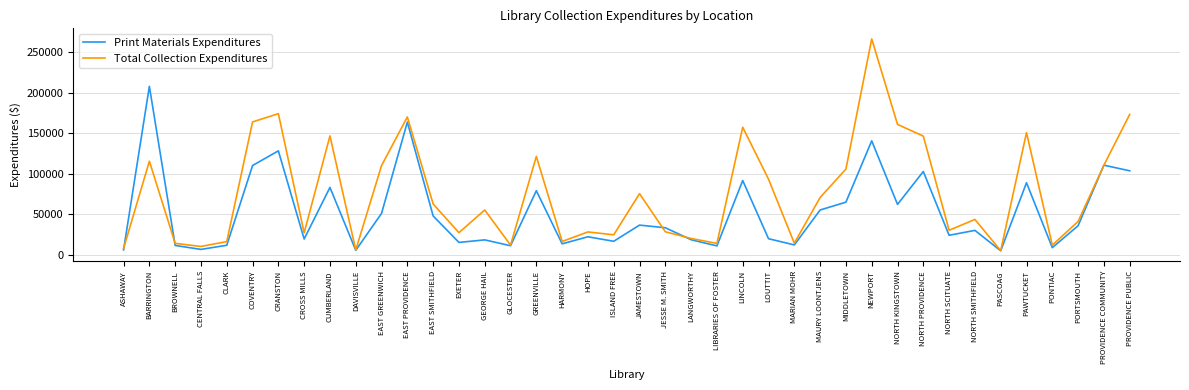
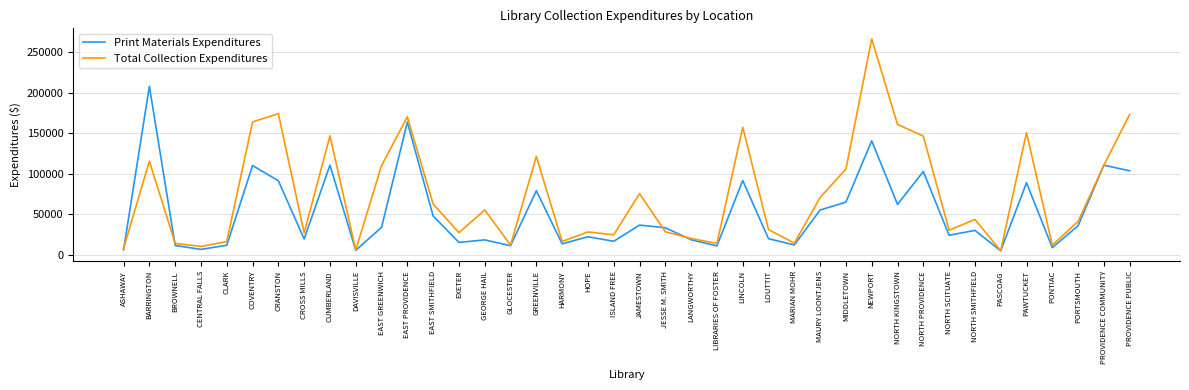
Print Materials Expenditures, CRANSTON: 130000 -> 90000
Print Materials Expenditures, CUMBERLAND: 80000 -> 110000
Print Materials Expenditures, EAST GREENWICH: 50000 -> 30000
Total Collection Expenditures, LOUTTIT: 90000 -> 30000
